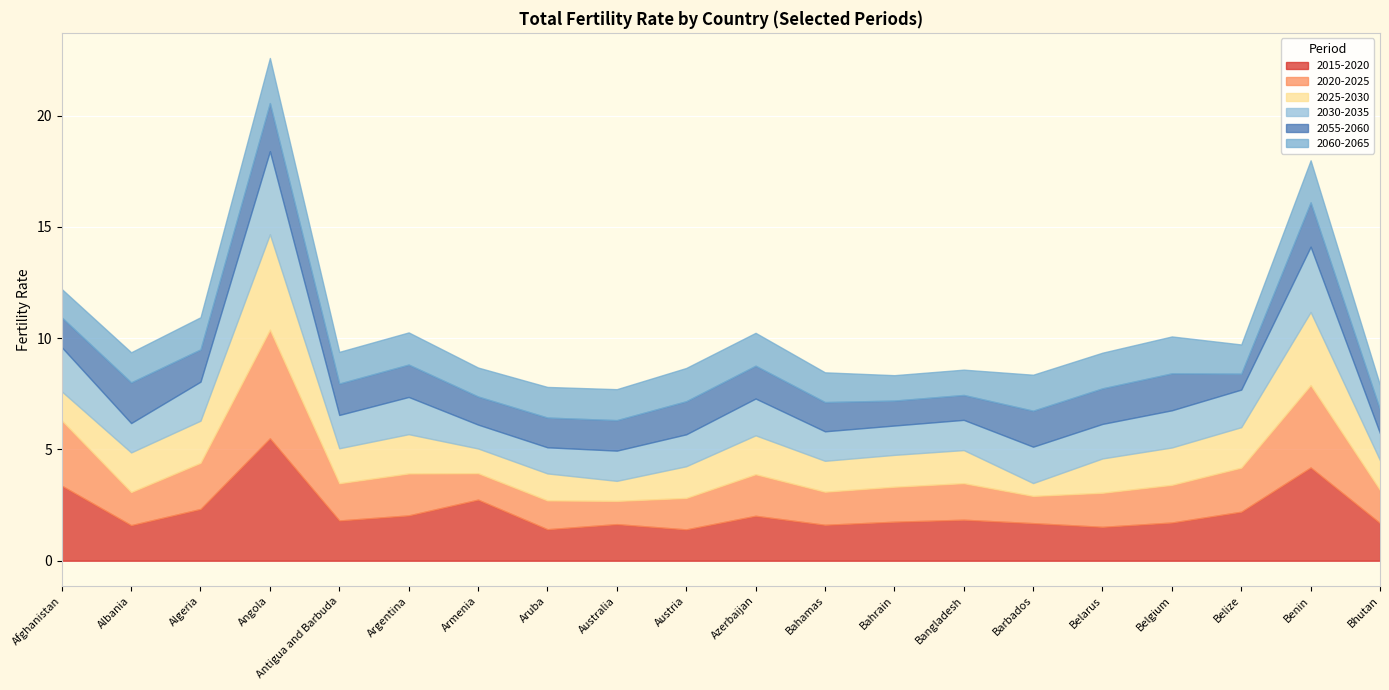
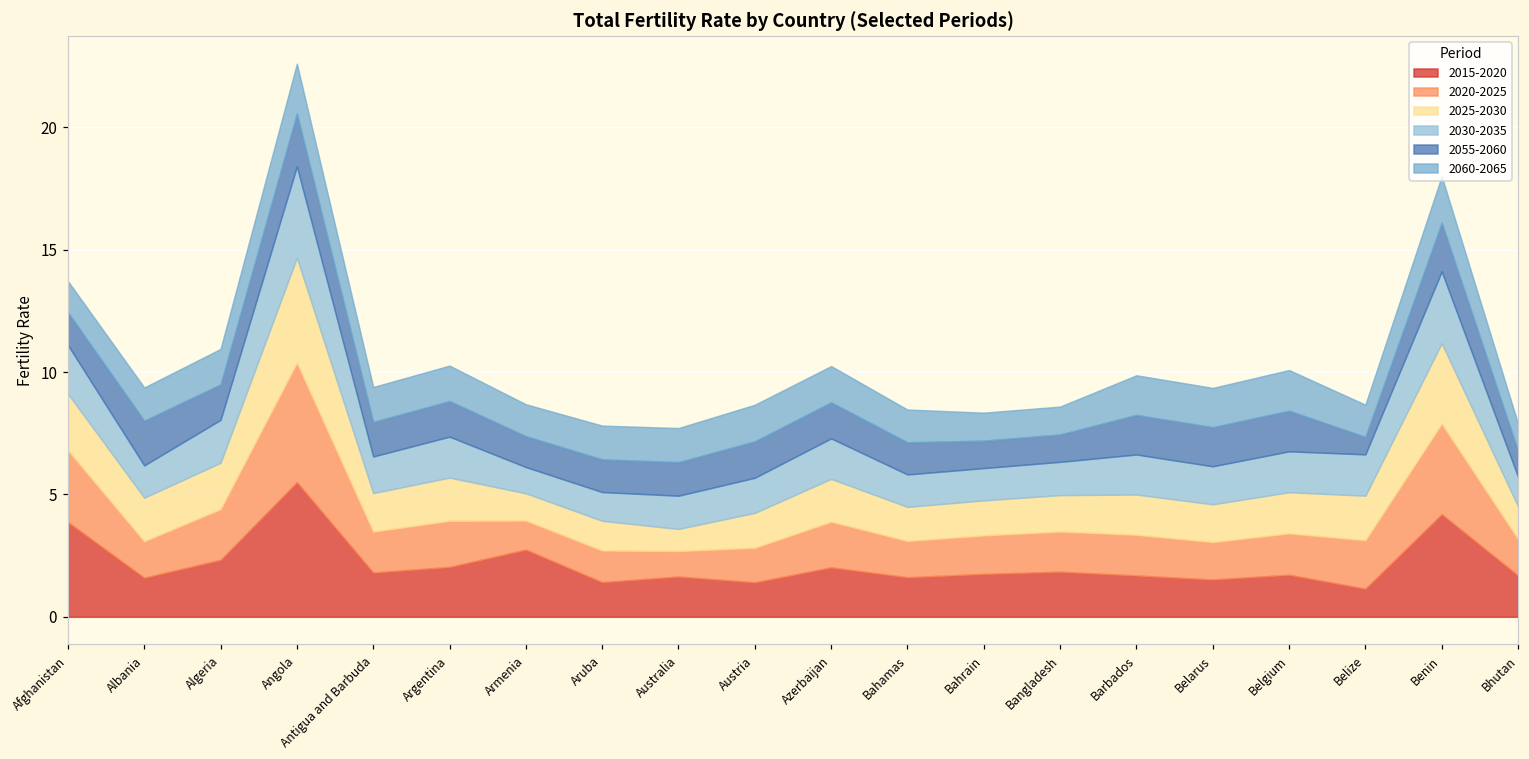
2015-2020, Afghanistan: 3.4 -> 3.9
2025-2030, Afghanistan: 1.3 -> 2.3
2020-2025, Barbados: 1.2 -> 1.7
2025-2030, Barbados: 0.6 -> 1.6
2015-2020, Belize: 2.2 -> 1.1
